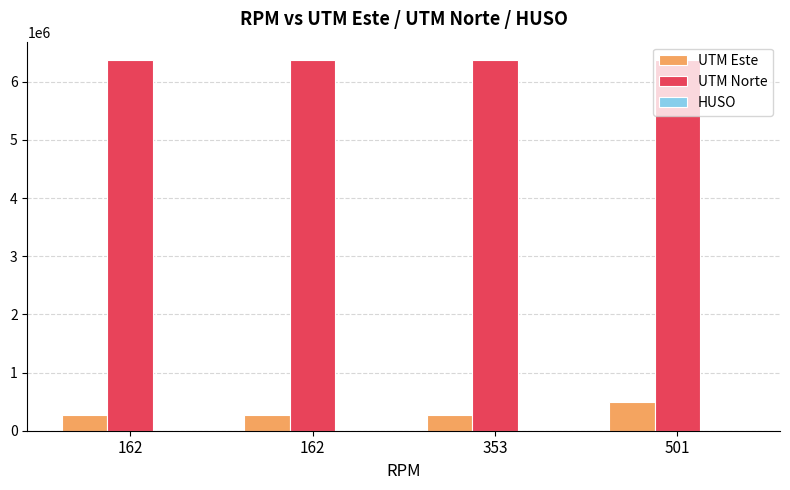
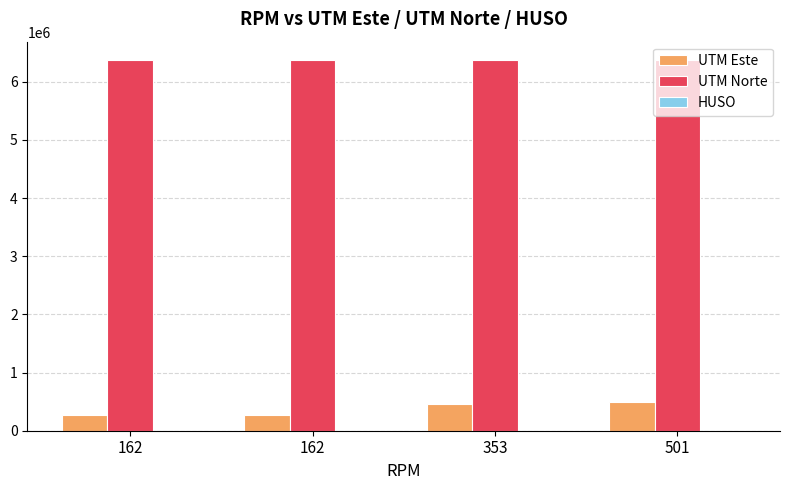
UTM Este, 353: 300000 -> 500000
